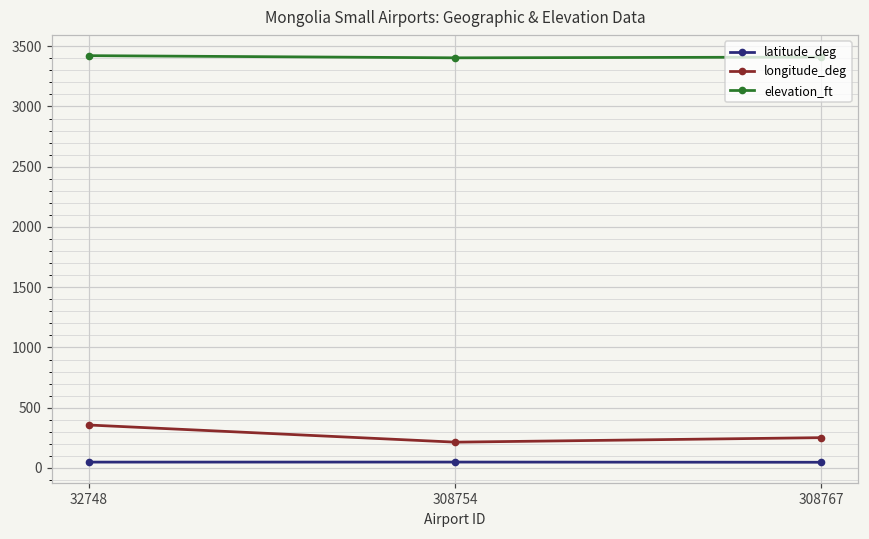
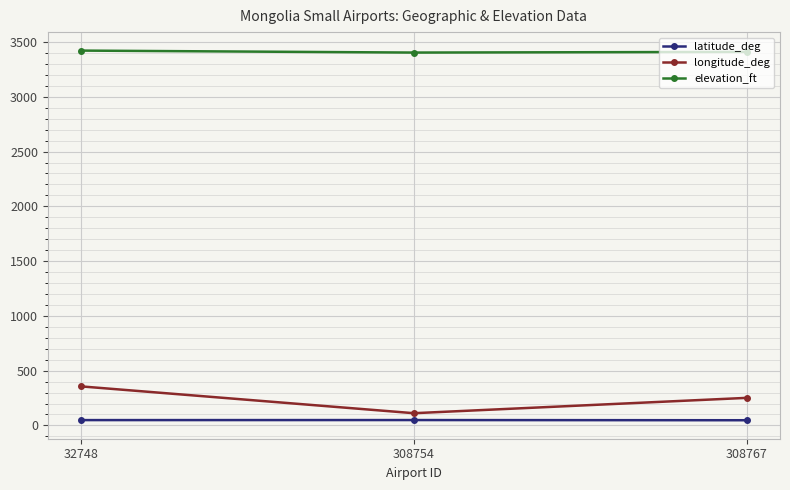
longitude_deg, 308754: 210 -> 110
